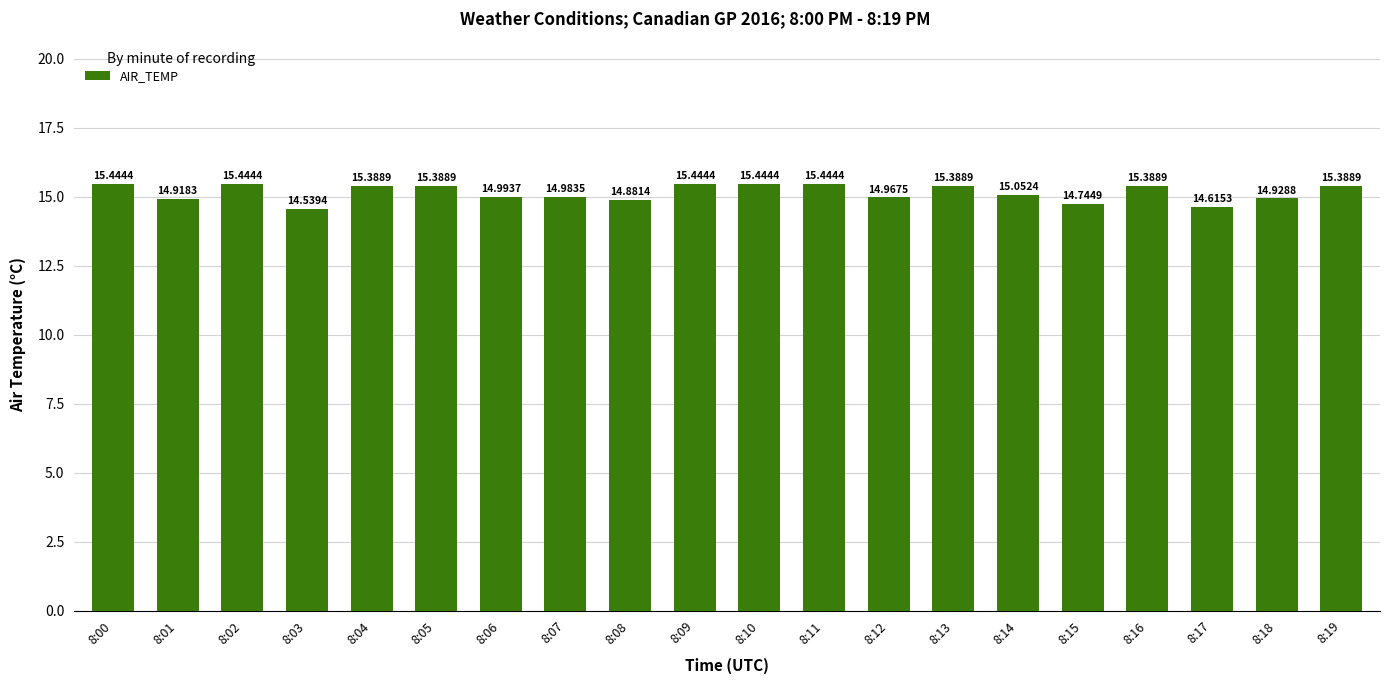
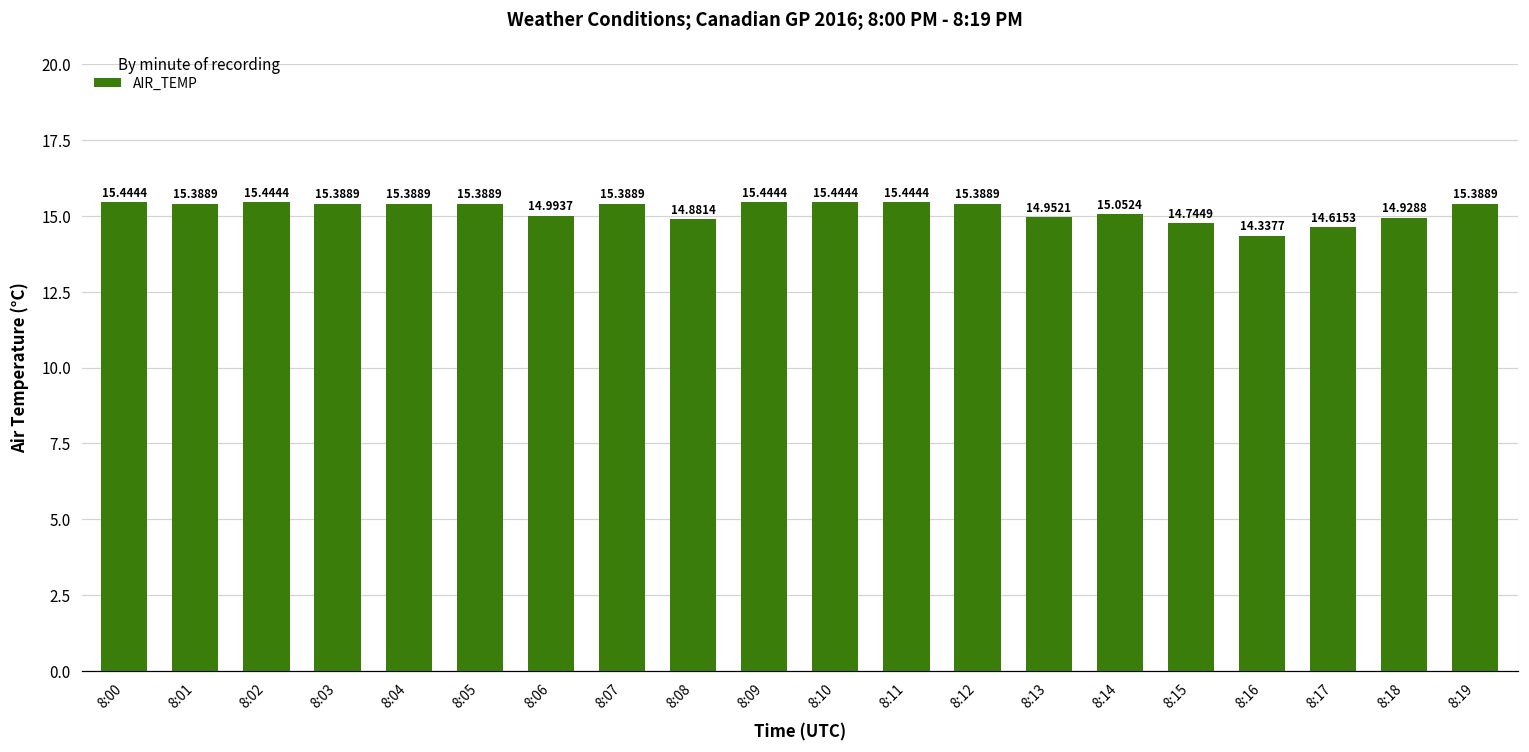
8:01: 14.9183 -> 15.3889
8:03: 14.5394 -> 15.3889
8:07: 14.9835 -> 15.3889
8:12: 14.9675 -> 15.3889
8:13: 15.3889 -> 14.9521
8:16: 15.3889 -> 14.3377
